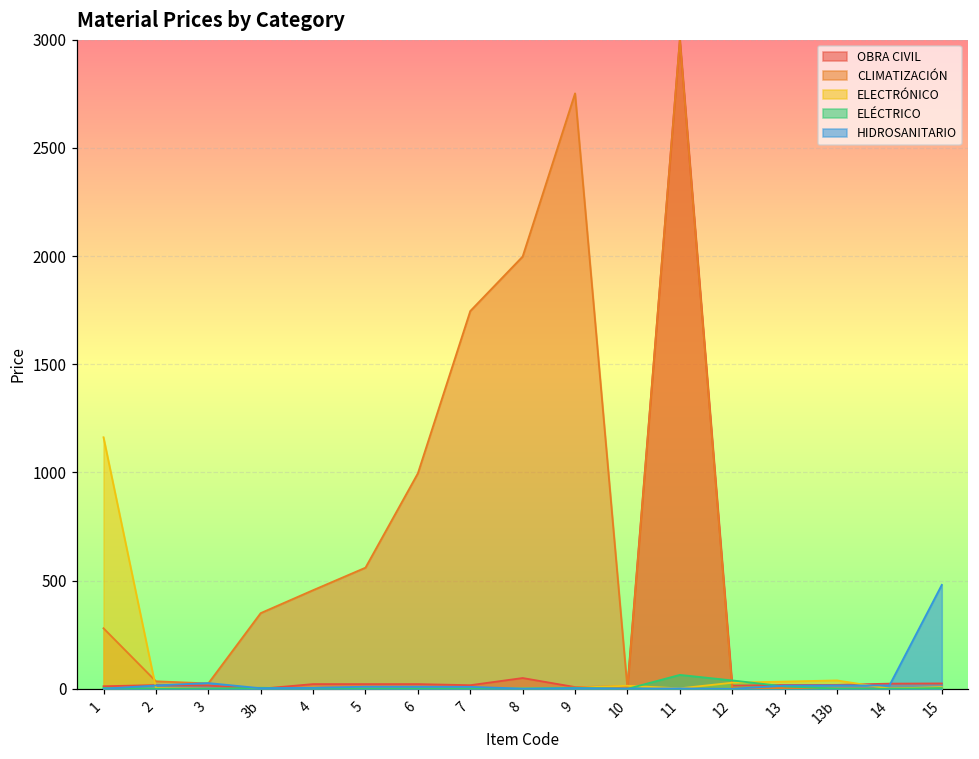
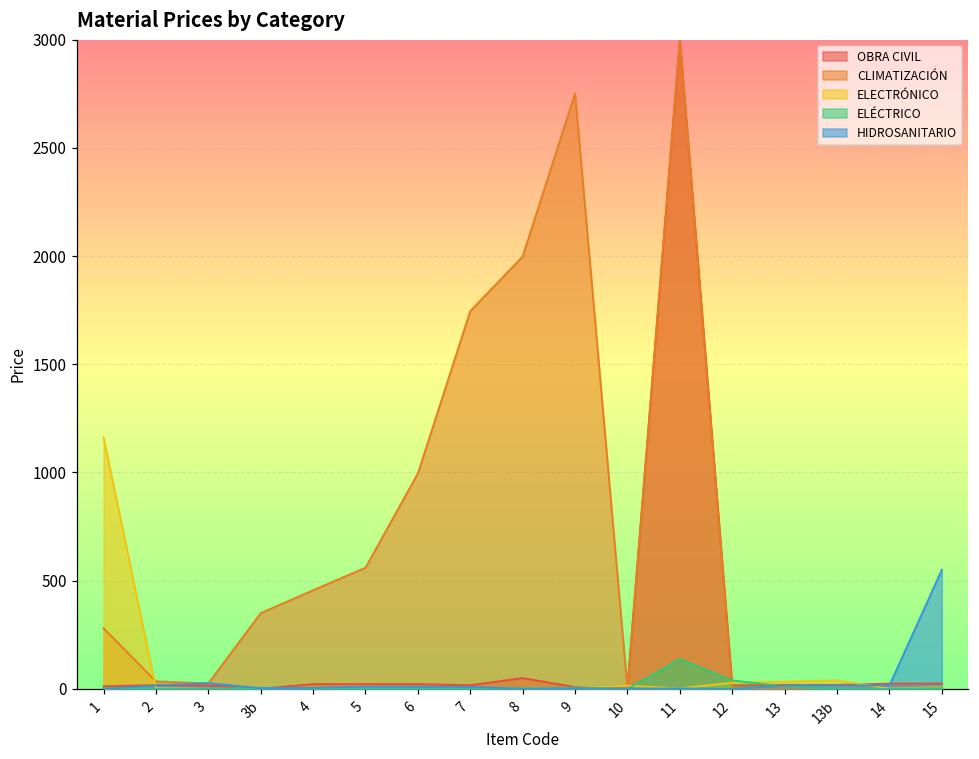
ELÉCTRICO, 11: 60 -> 140
HIDROSANITARIO, 15: 480 -> 550
